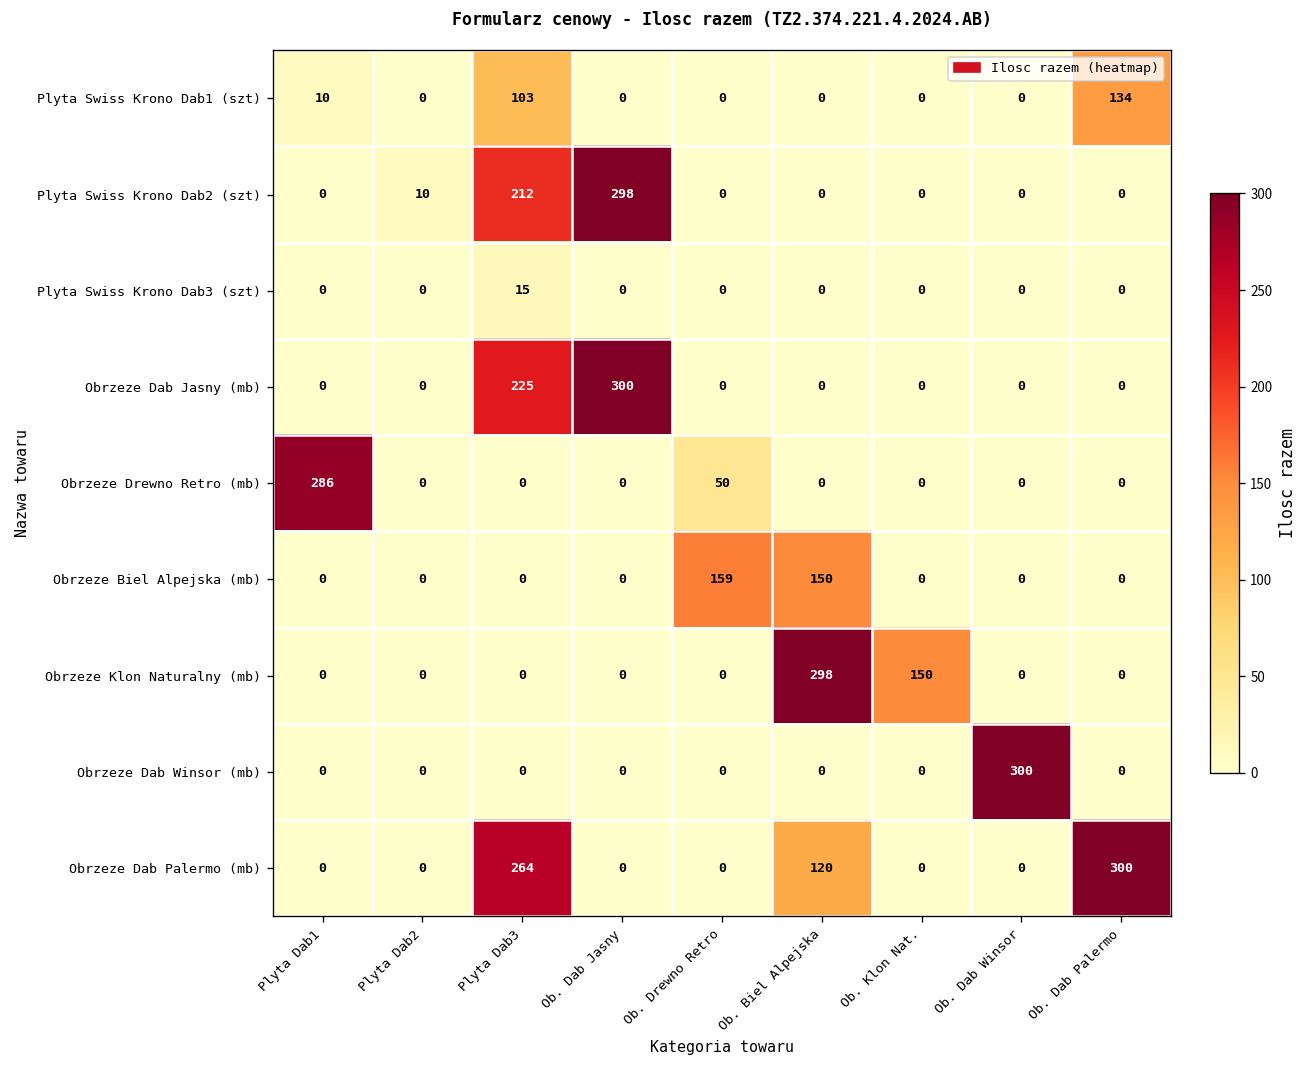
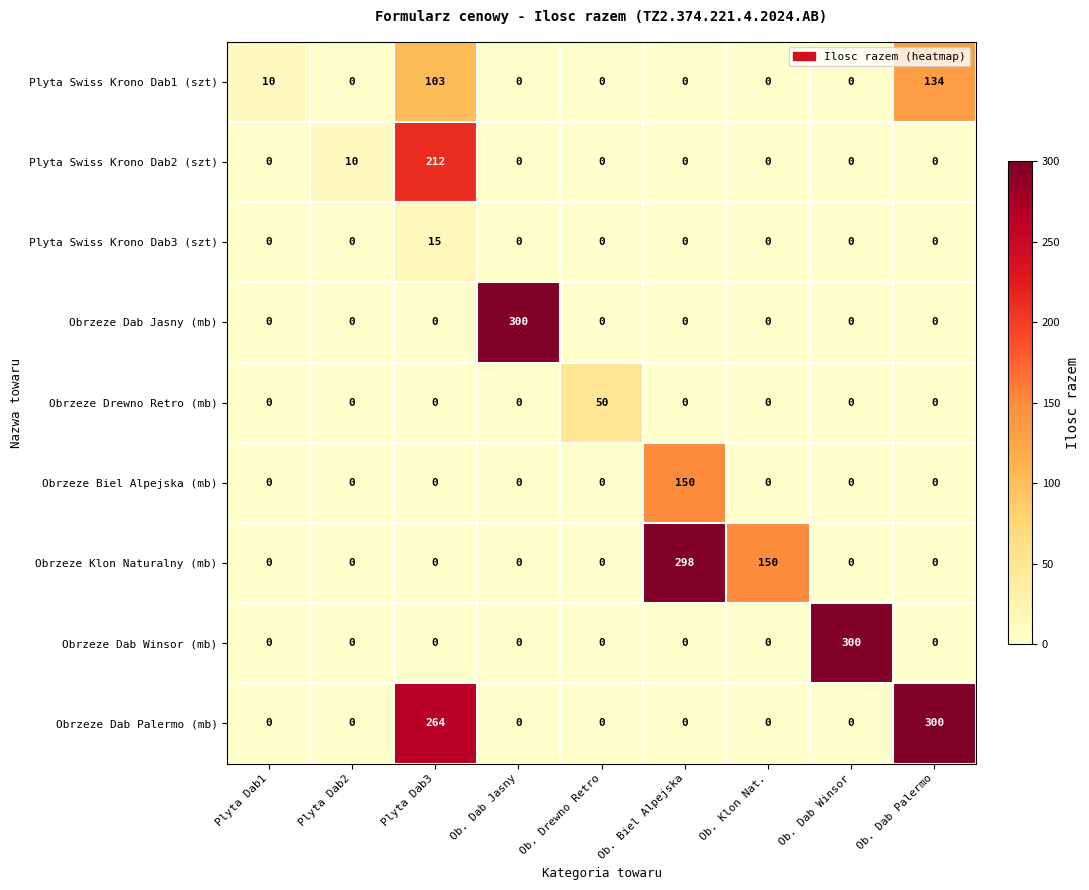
Plyta Swiss Krono Dab2 (szt), Ob. Dab Jasny: 298 -> 0
Obrzeze Dab Jasny (mb), Plyta Dab3: 225 -> 0
Obrzeze Drewno Retro (mb), Plyta Dab1: 286 -> 0
Obrzeze Biel Alpejska (mb), Ob. Drewno Retro: 159 -> 0
Obrzeze Dab Palermo (mb), Ob. Biel Alpejska: 120 -> 0
